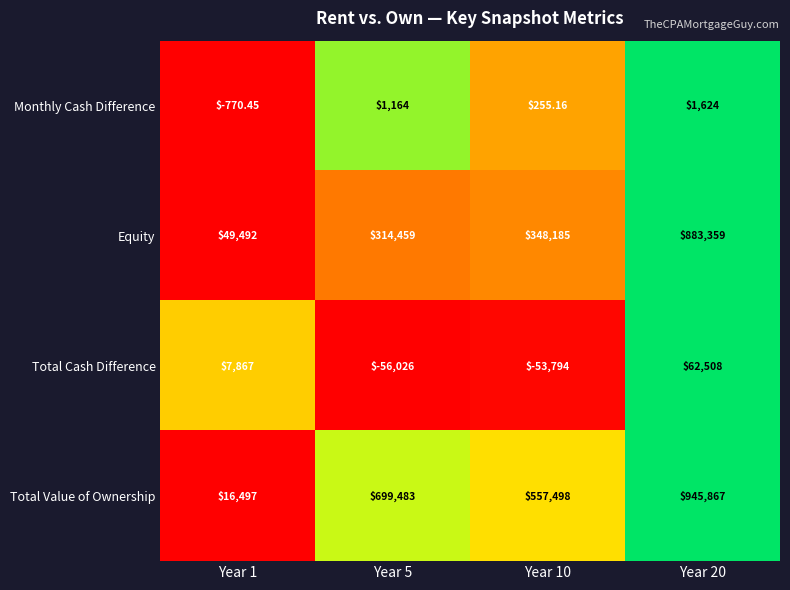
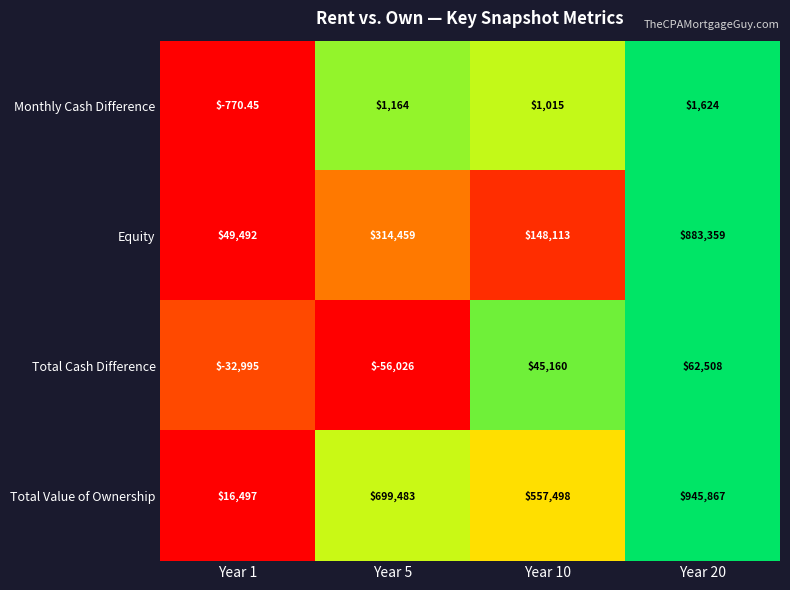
Monthly Cash Difference, Year 10: $255.16 -> $1,015
Equity, Year 10: $348,185 -> $148,113
Total Cash Difference, Year 1: $7,867 -> $-32,995
Total Cash Difference, Year 10: $-53,794 -> $45,160
